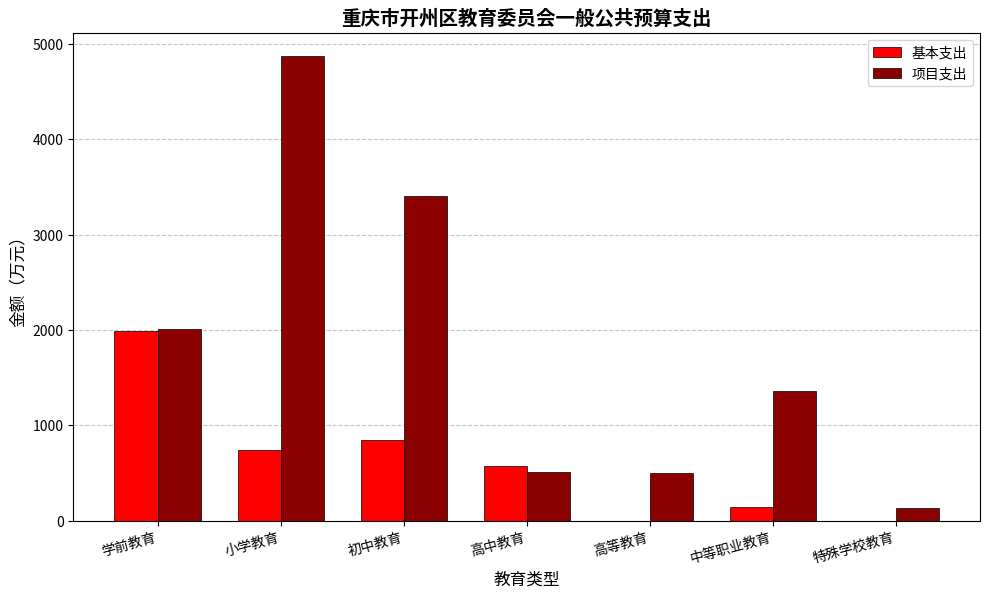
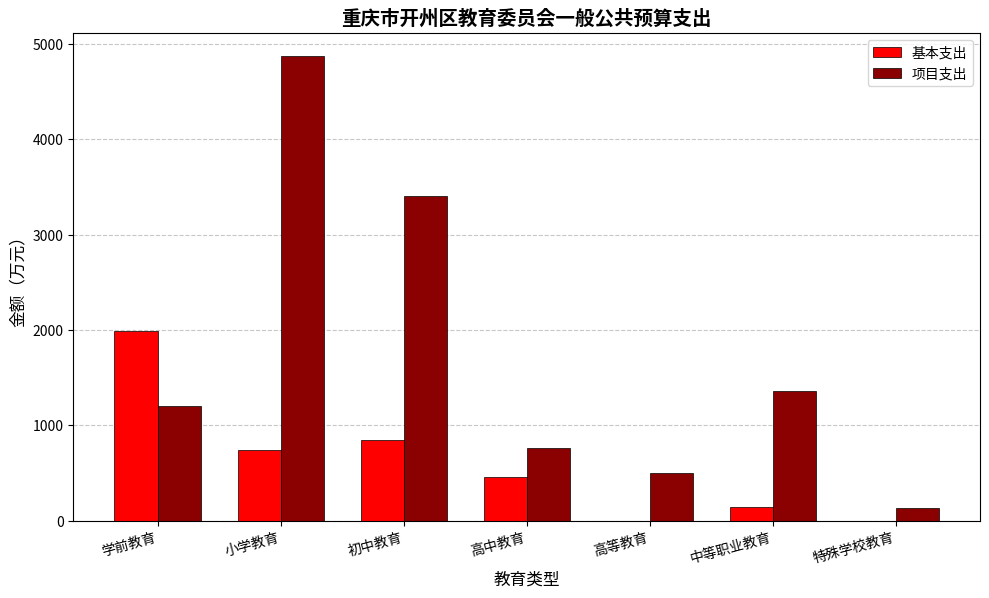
项目支出, 学前教育: 2000 -> 1200
基本支出, 高中教育: 600 -> 500
项目支出, 高中教育: 500 -> 800
